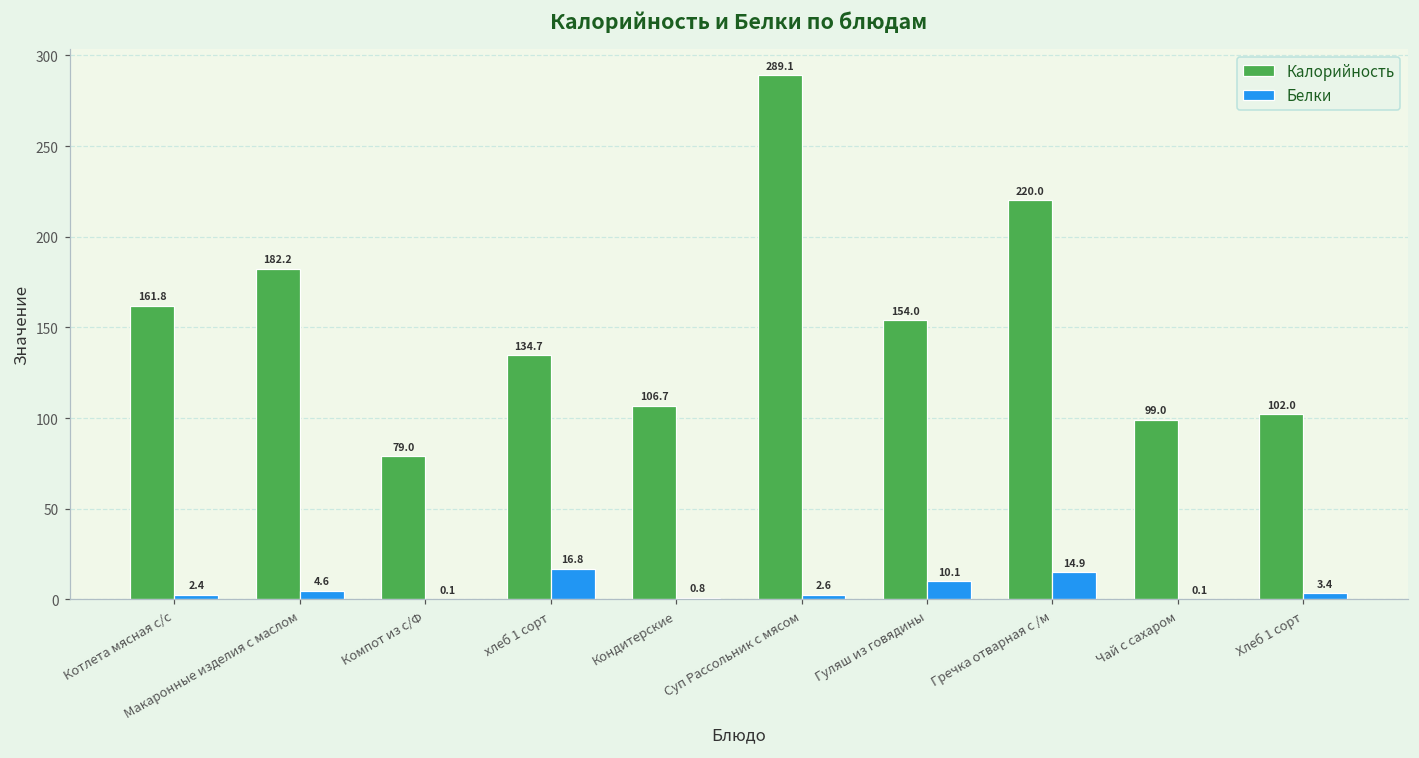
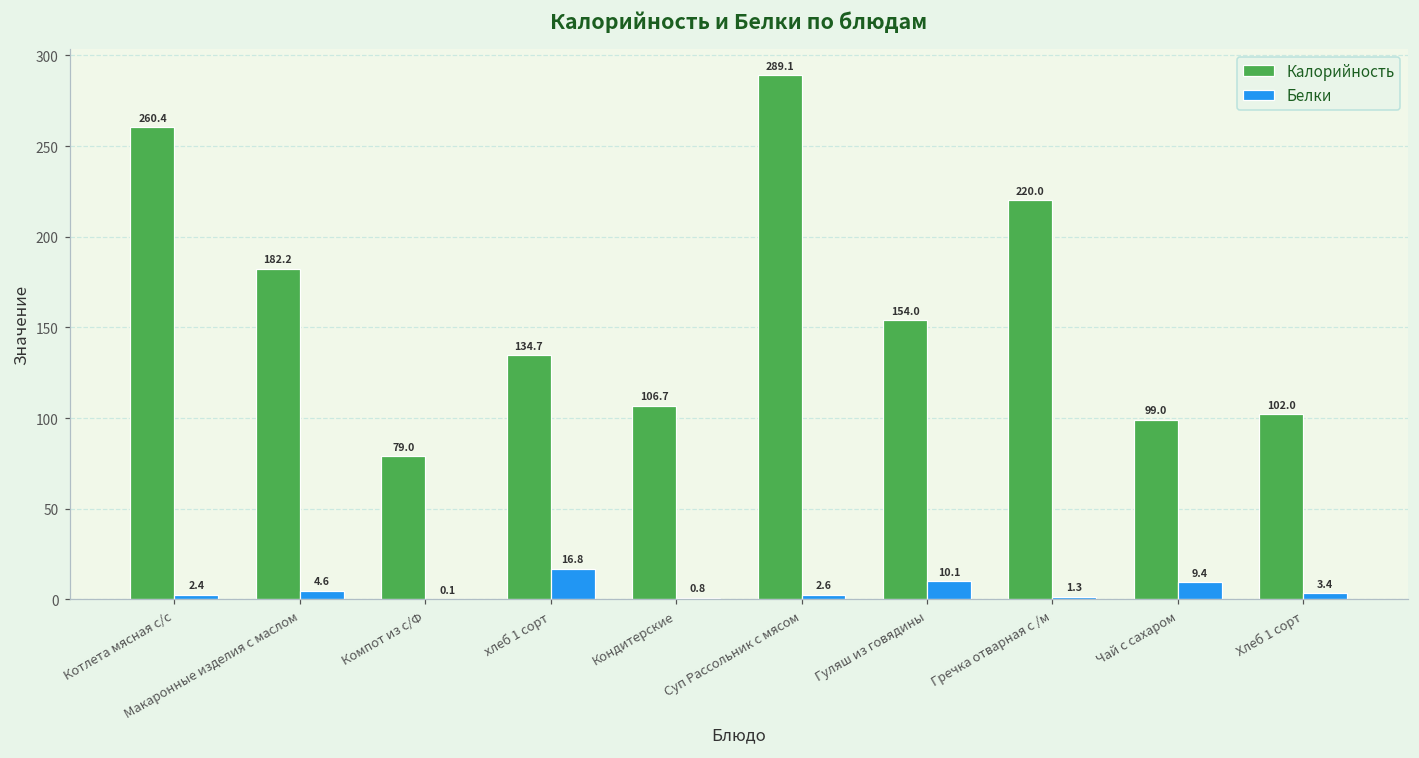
Калорийность, Котлета мясная с/с: 161.8 -> 260.4
Белки, Гречка отварная с /м: 14.9 -> 1.3
Белки, Чай с сахаром: 0.1 -> 9.4
